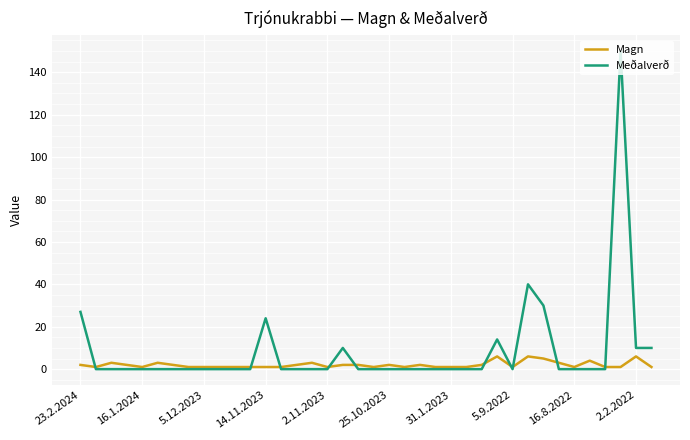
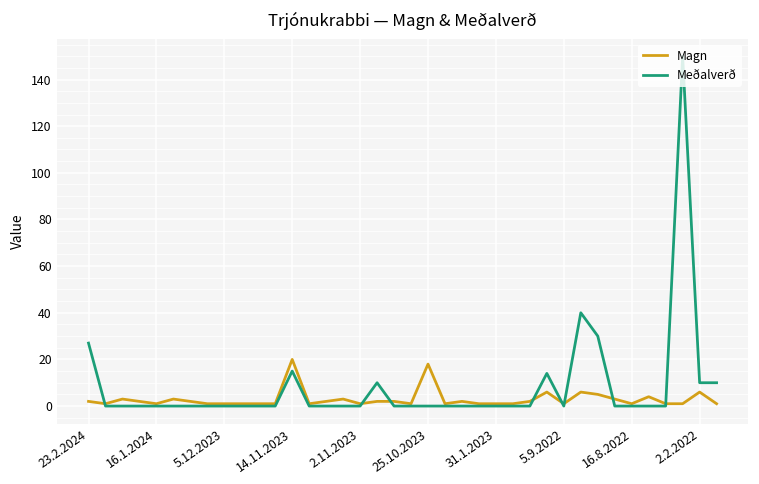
Magn, 14.11.2023: 1 -> 20
Meðalverð, 14.11.2023: 24 -> 15
Magn, 25.10.2023: 2 -> 18
